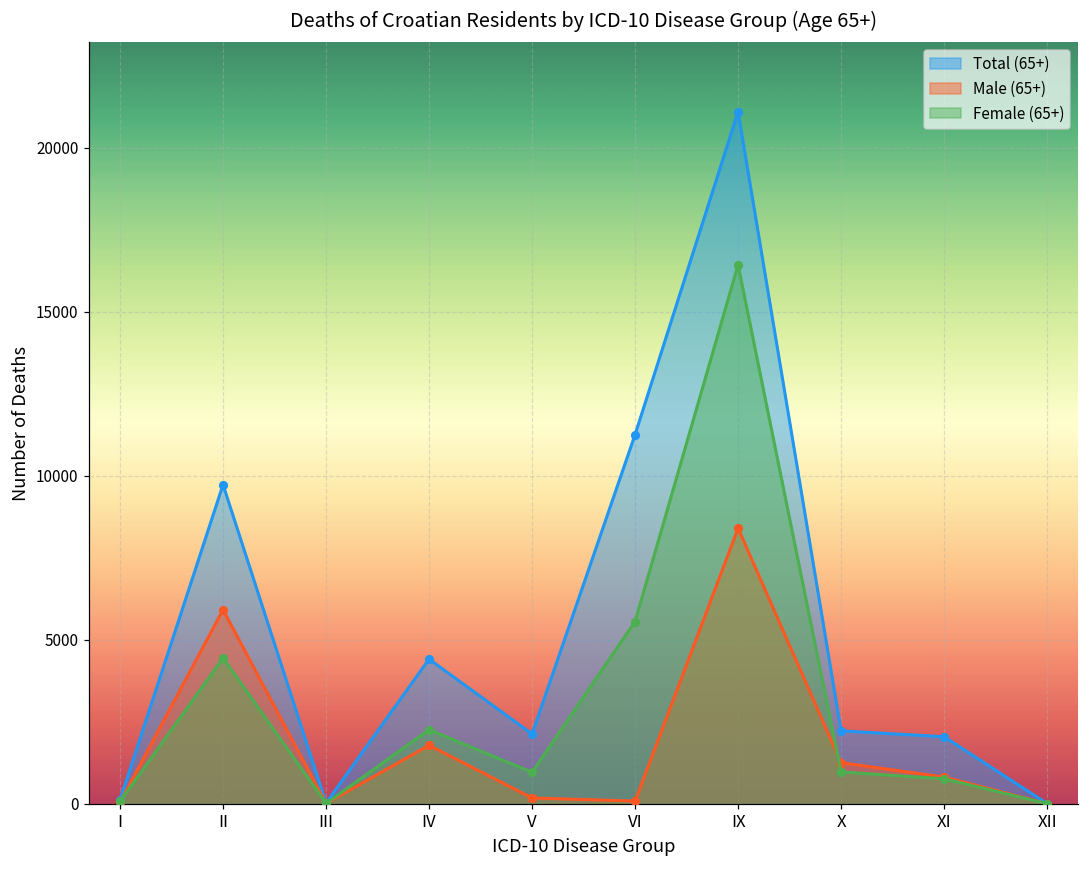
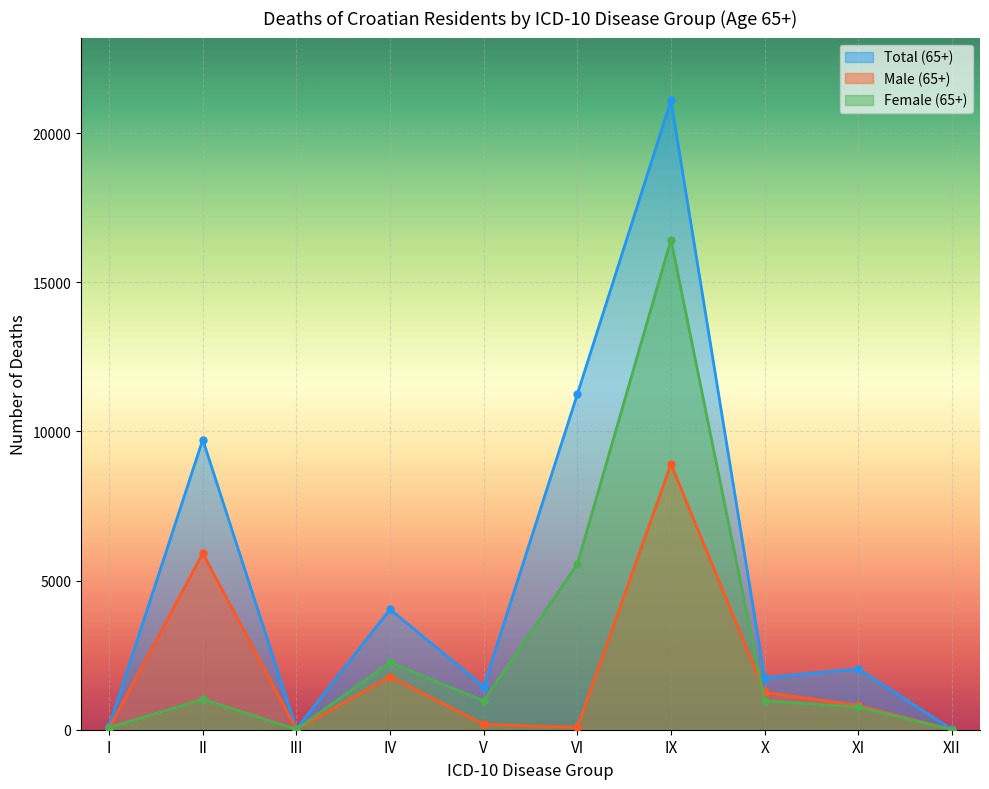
Female (65+), II: 4400 -> 1000
Total (65+), IV: 4400 -> 4000
Total (65+), V: 2100 -> 1400
Male (65+), IX: 8400 -> 8900
Total (65+), X: 2200 -> 1700
